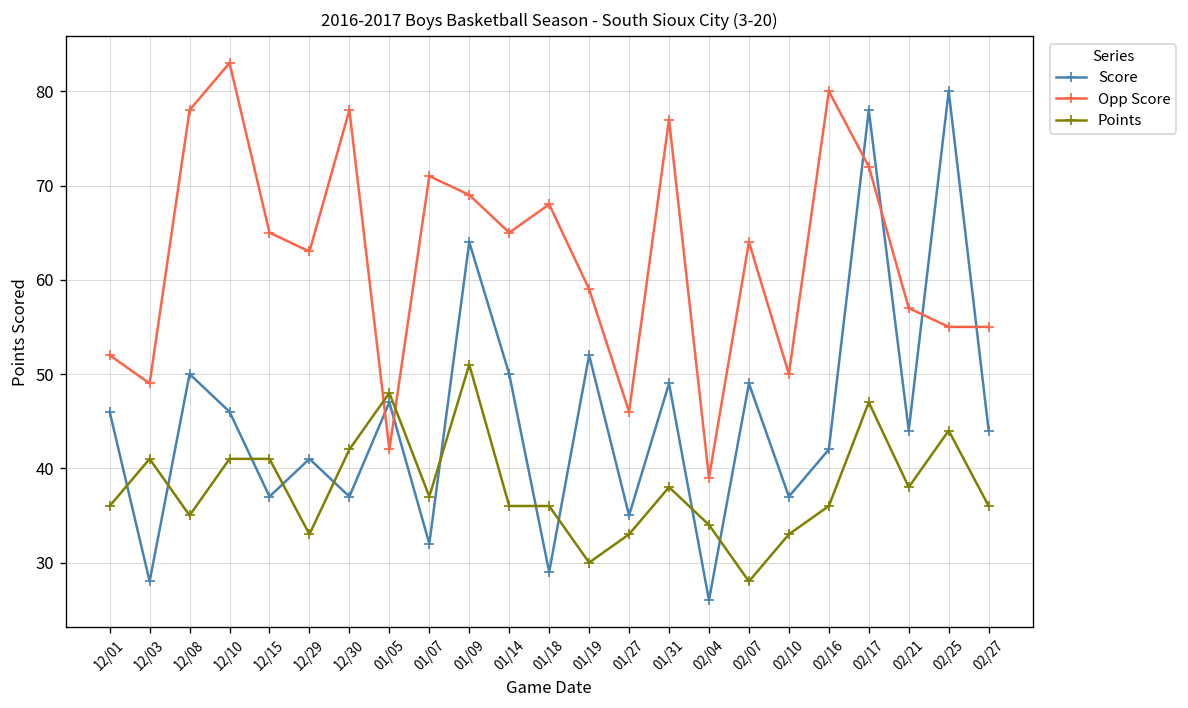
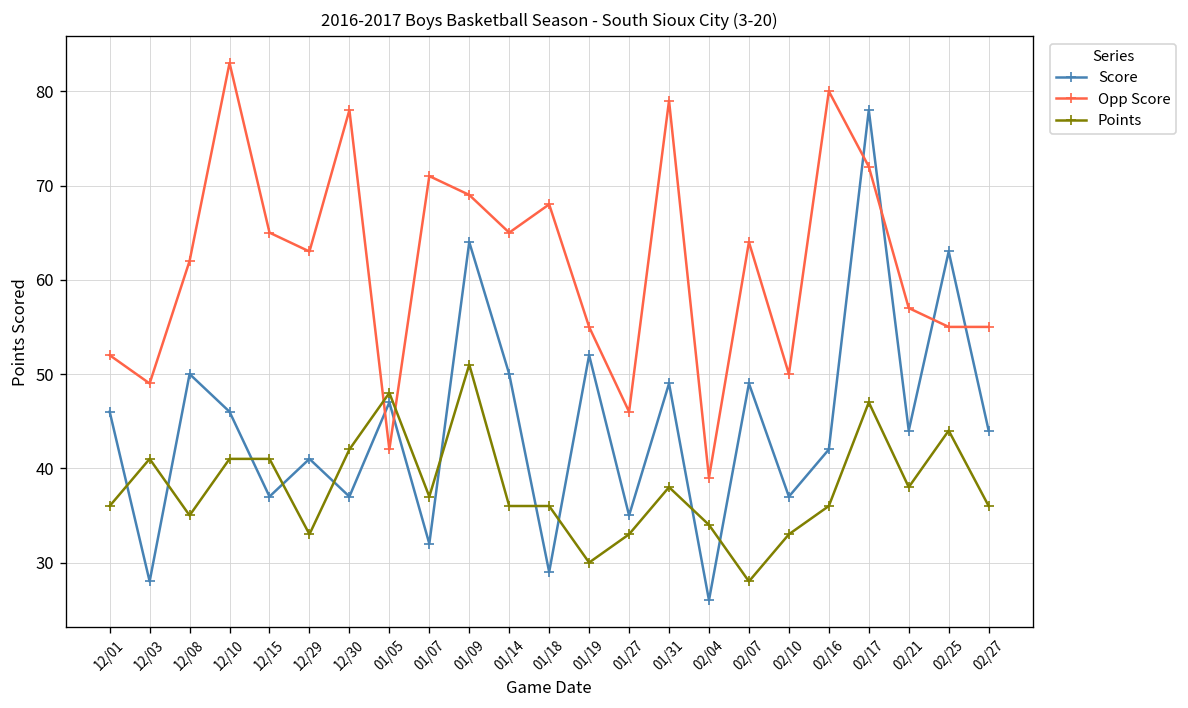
Opp Score, 12/08: 78 -> 62
Opp Score, 01/19: 59 -> 55
Opp Score, 01/31: 77 -> 79
Score, 02/25: 80 -> 63
